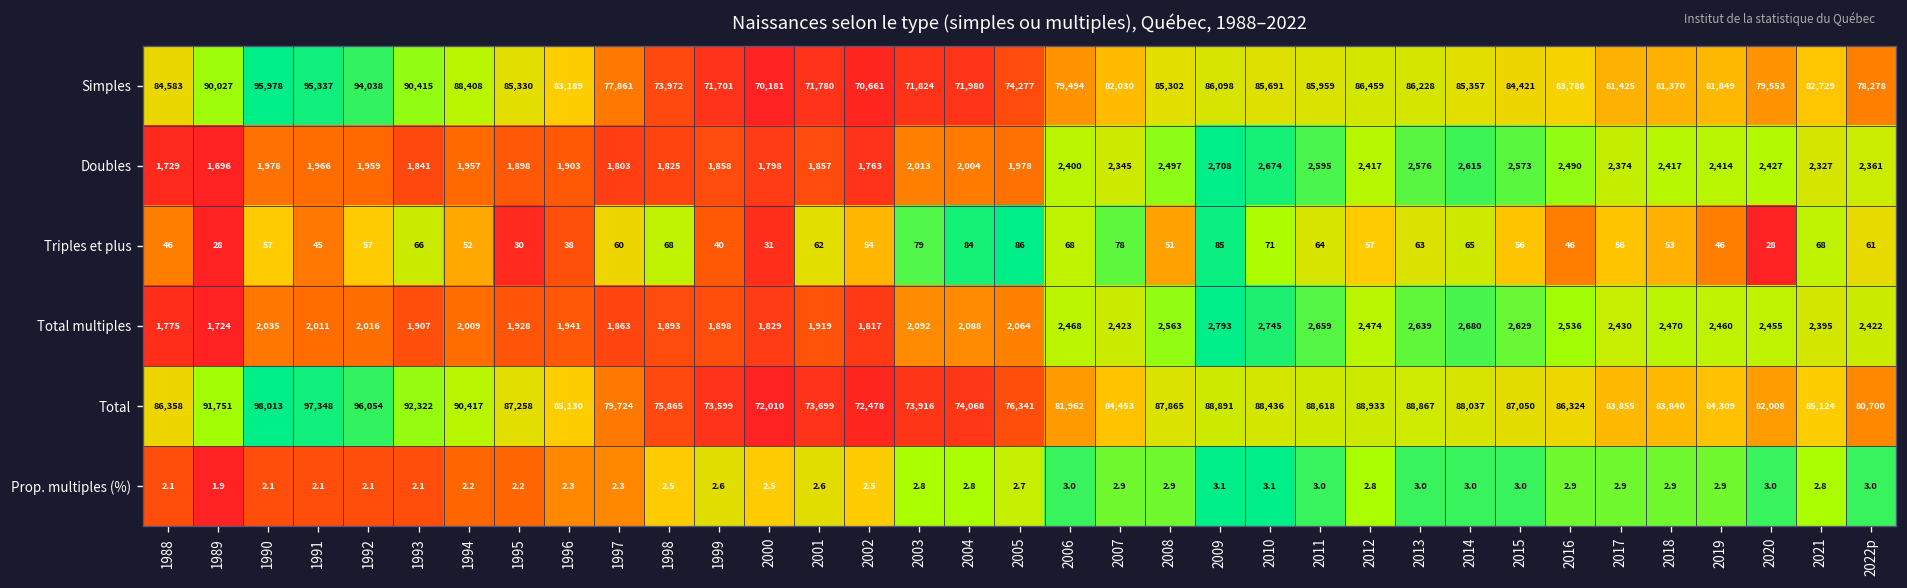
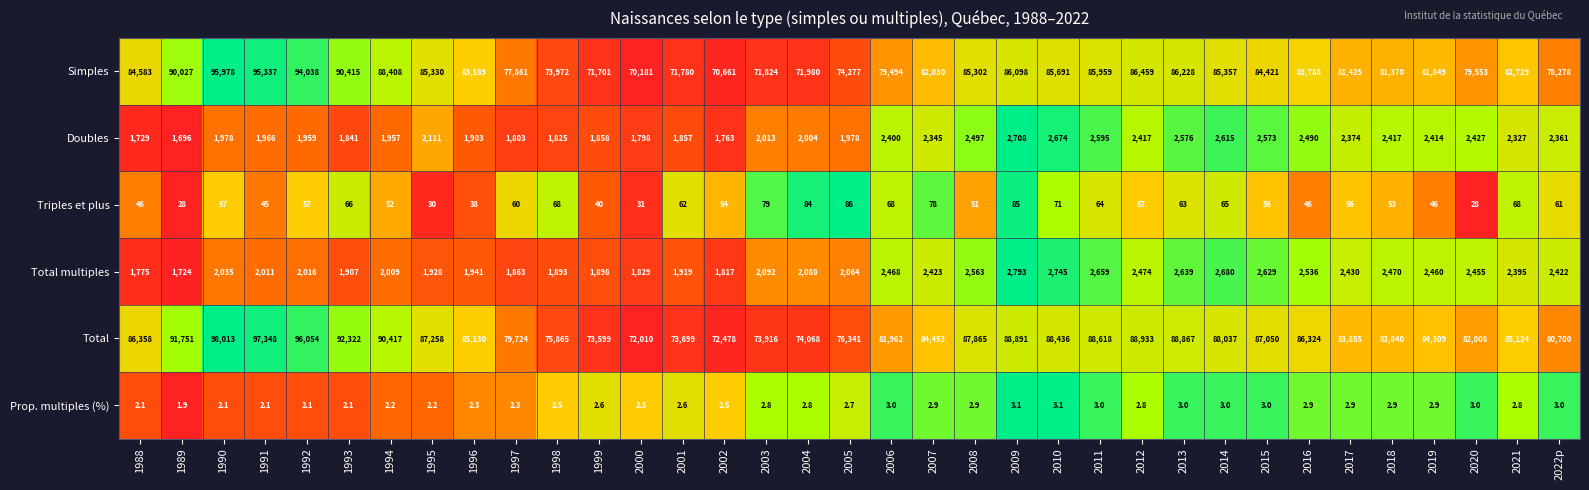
Doubles, 1995: 1,898 -> 2,111
